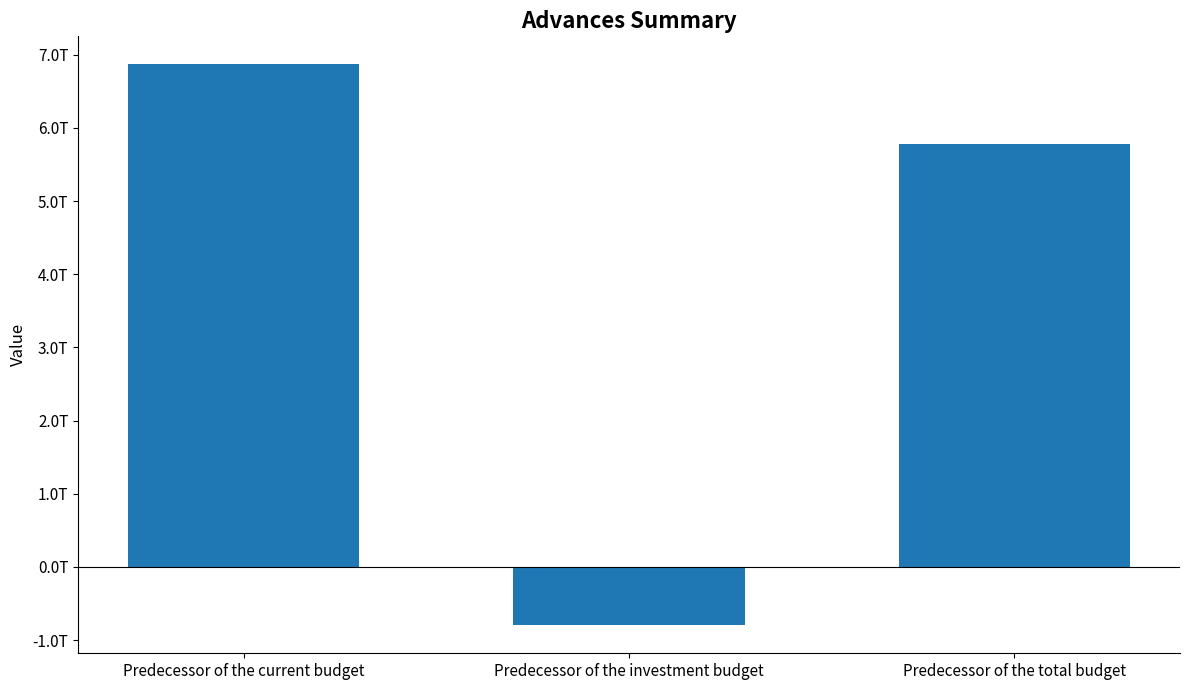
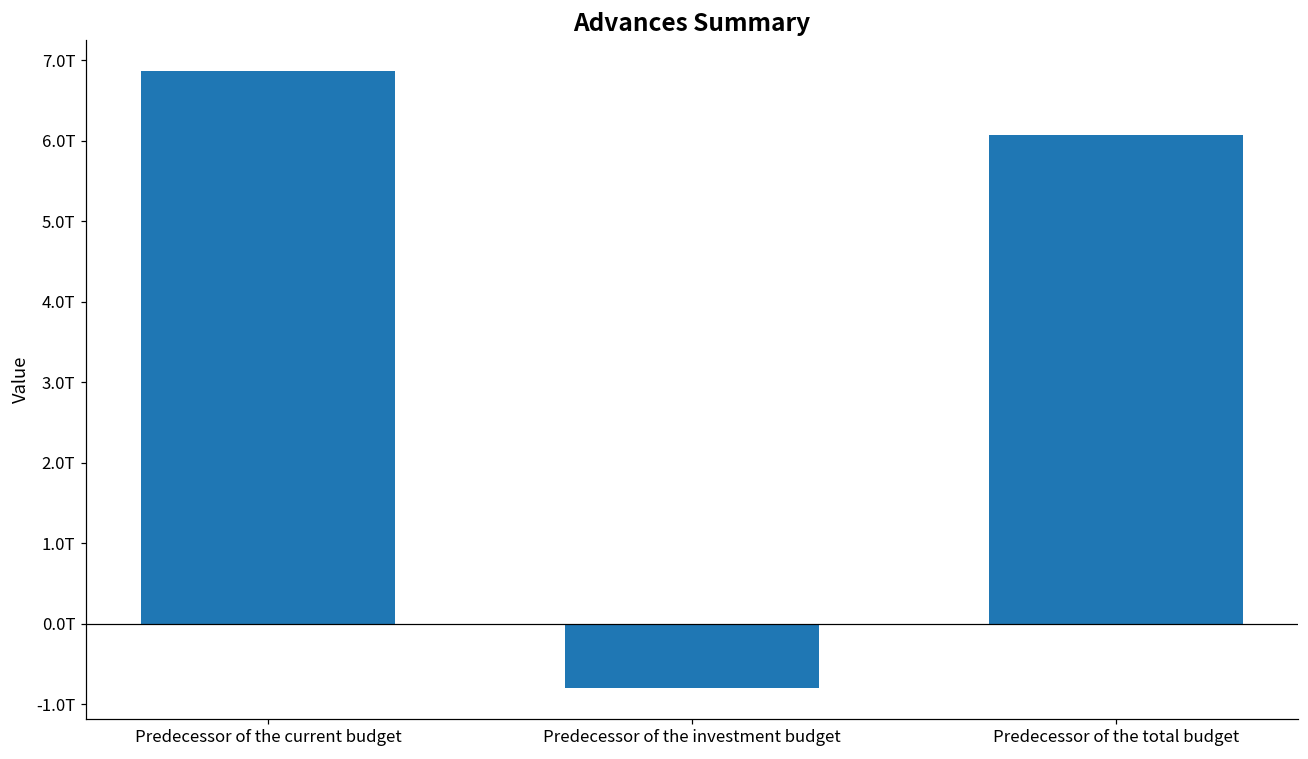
Predecessor of the total budget: 5.8T -> 6.1T
